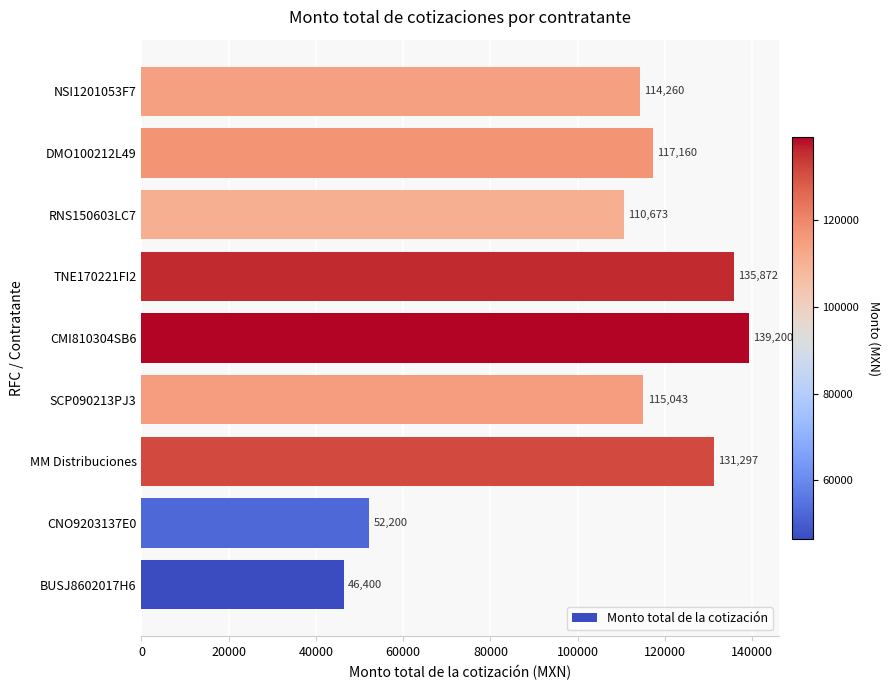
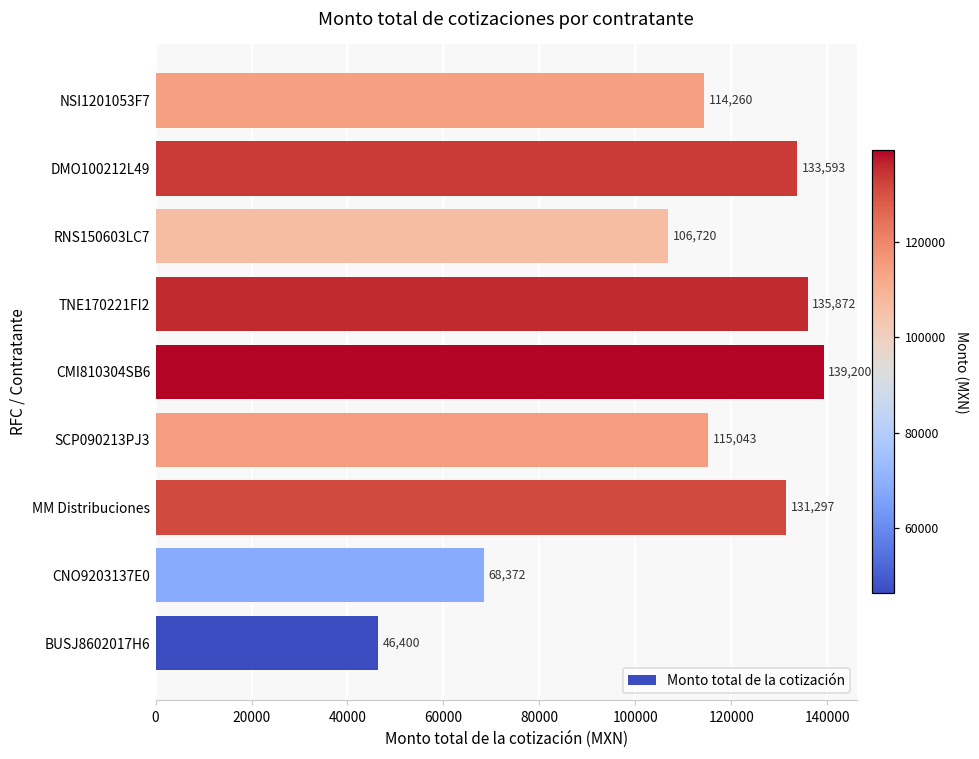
DMO100212L49: 117,160 -> 133,593
RNS150603LC7: 110,673 -> 106,720
CNO9203137E0: 52,200 -> 68,372
